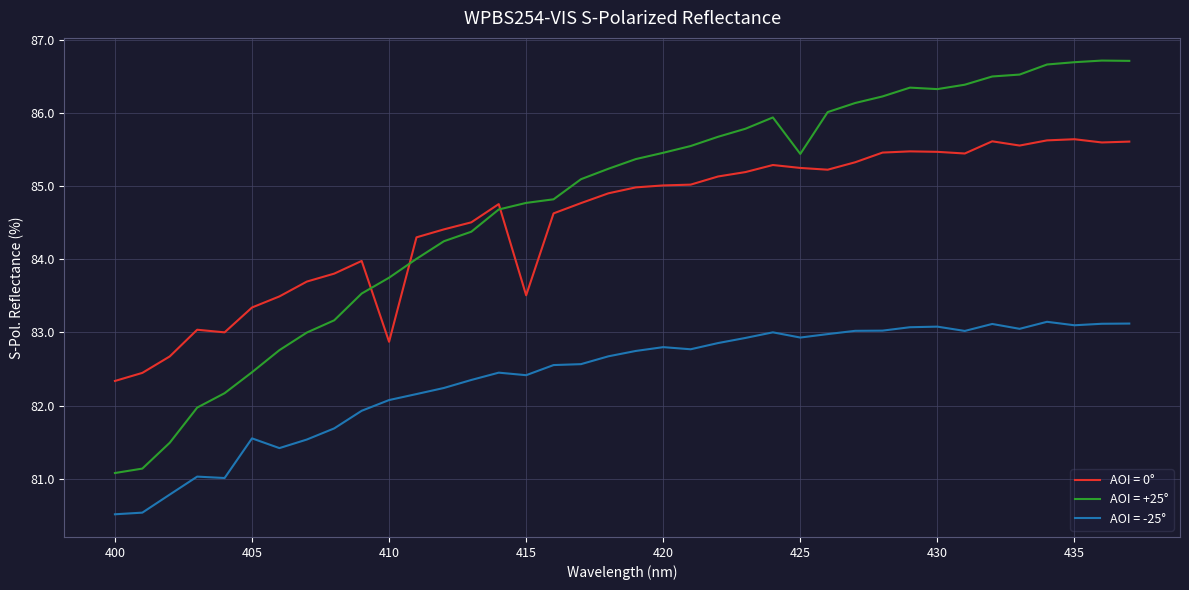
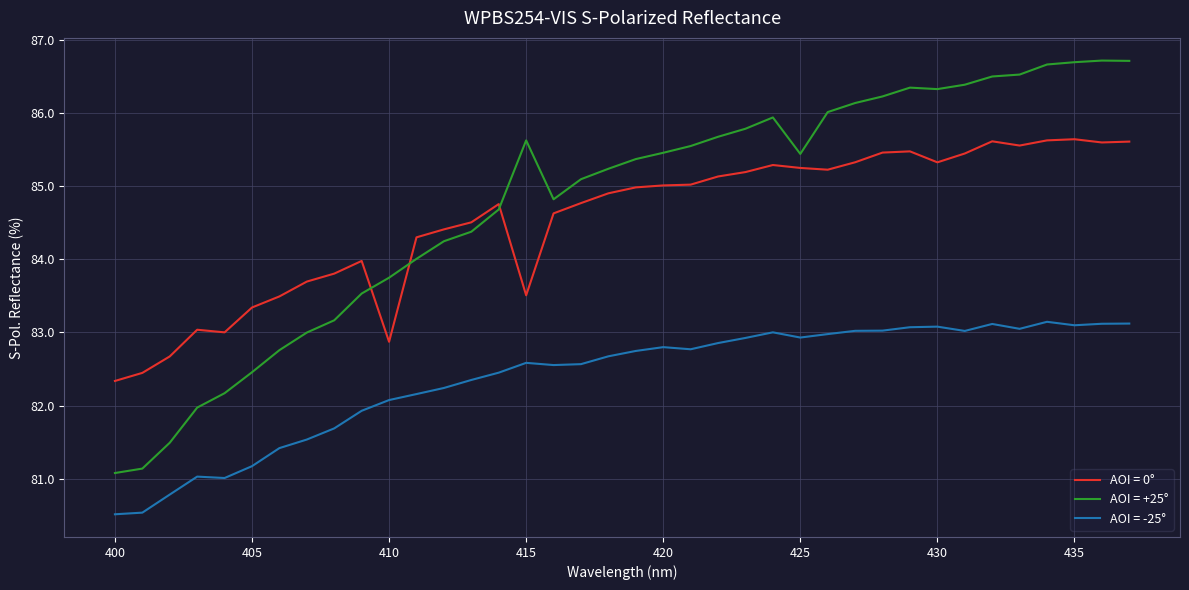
AOI = -25°, 405: 81.6 -> 81.2
AOI = +25°, 415: 84.8 -> 85.6
AOI = -25°, 415: 82.4 -> 82.6
AOI = 0°, 430: 85.5 -> 85.3
